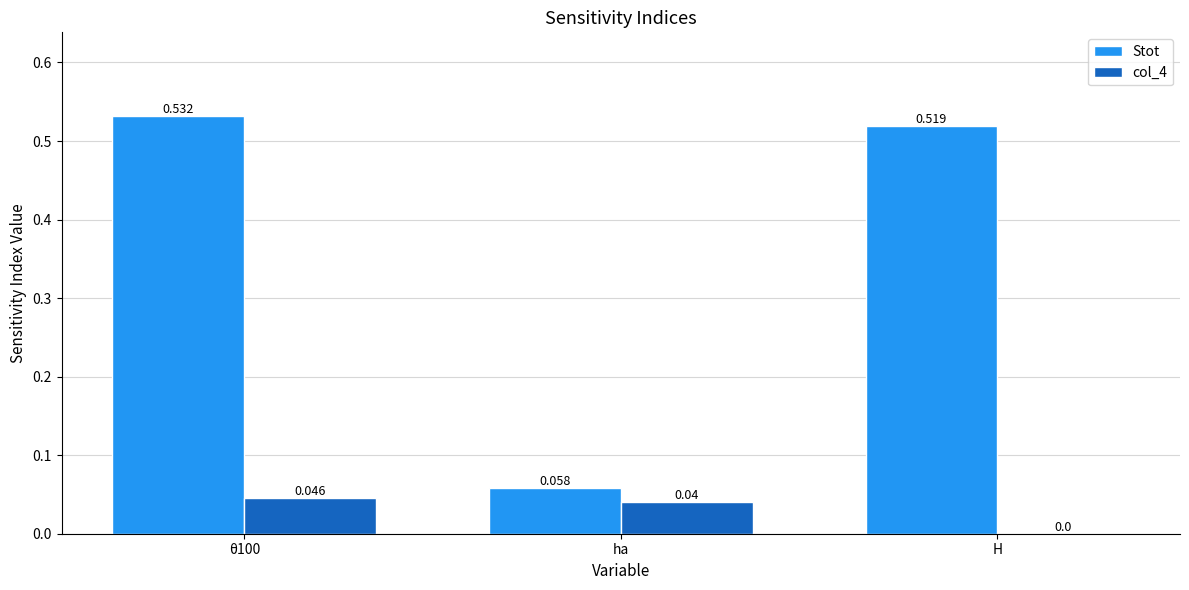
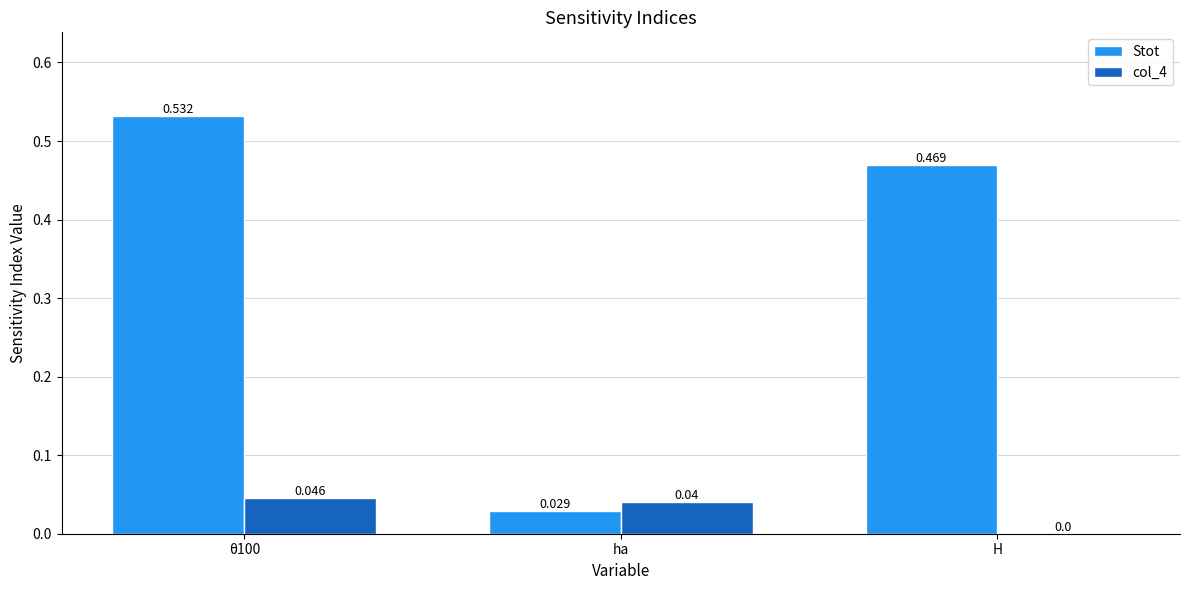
Stot, ha: 0.058 -> 0.029
Stot, H: 0.519 -> 0.469
